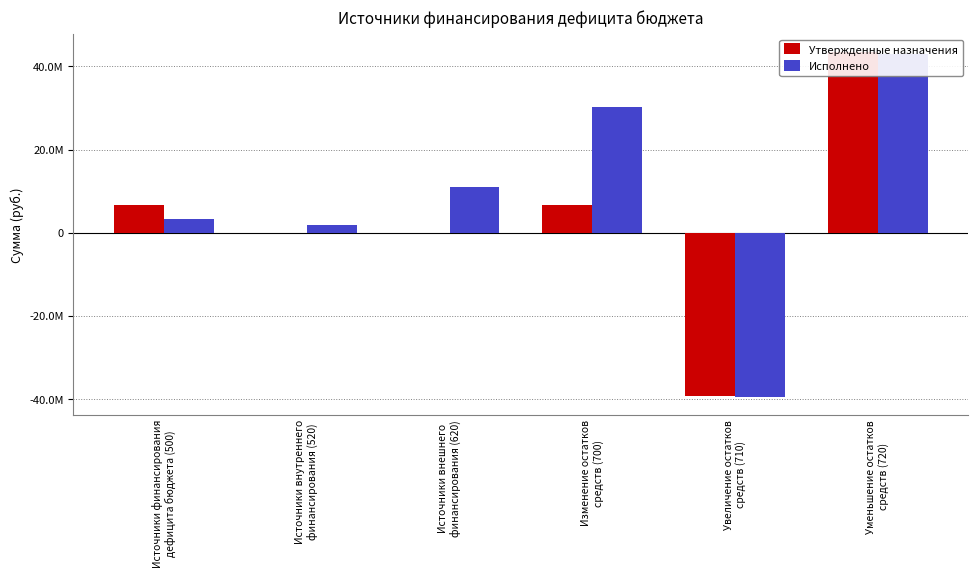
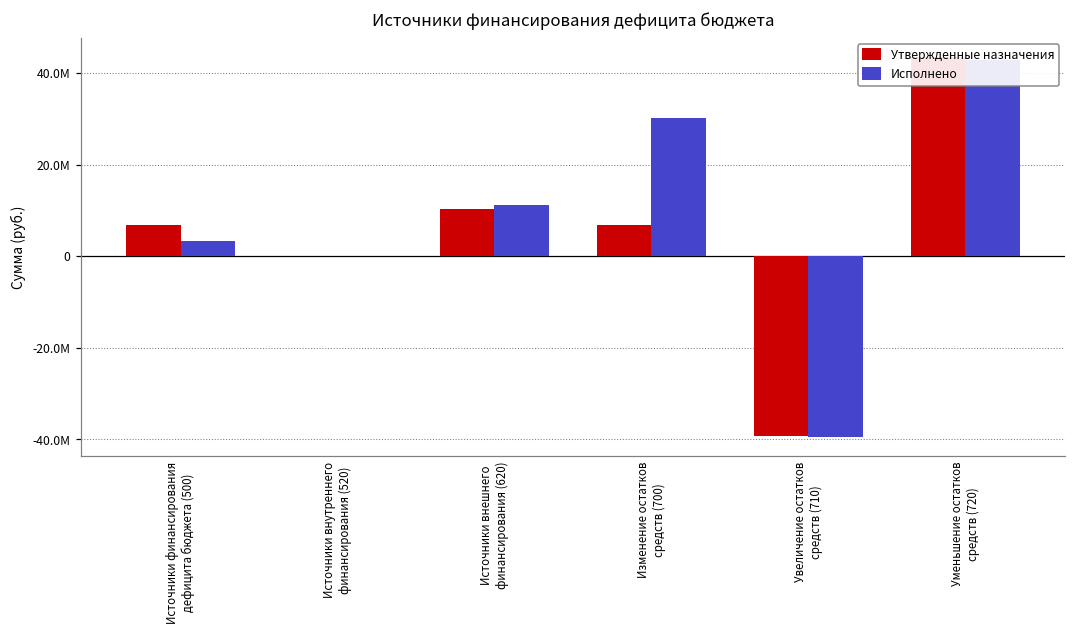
Исполнено, Источники внутреннего финансирования (520): 2000000 -> 0
Утвержденные назначения, Источники внешнего финансирования (620): 0 -> 10000000
